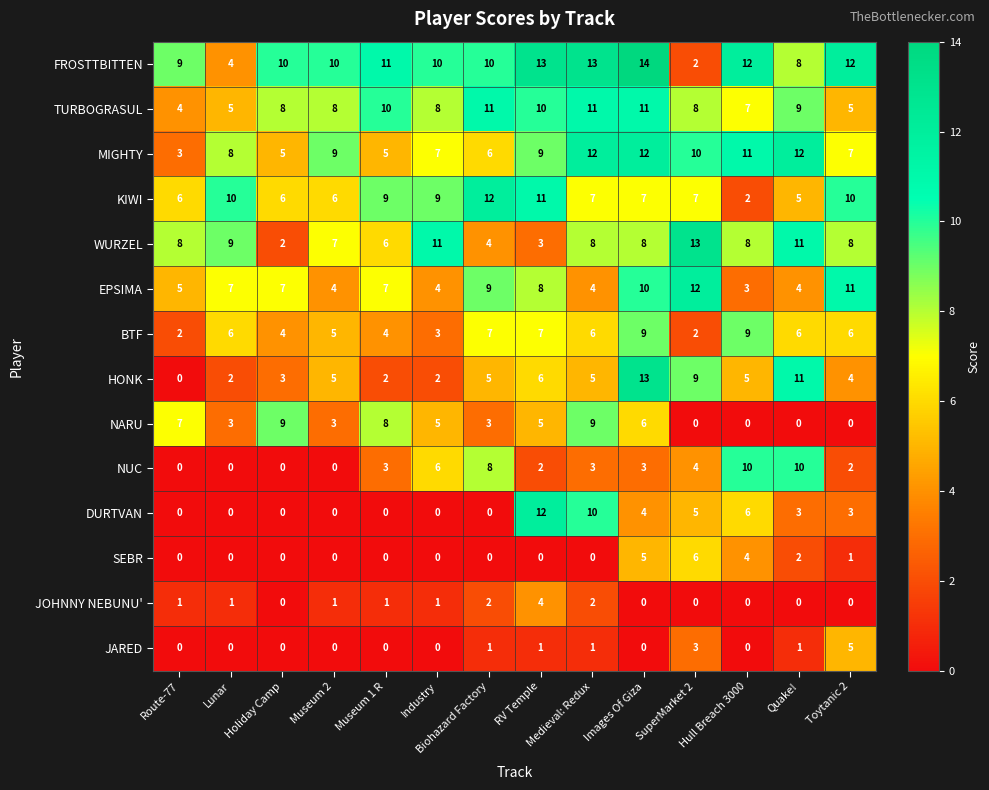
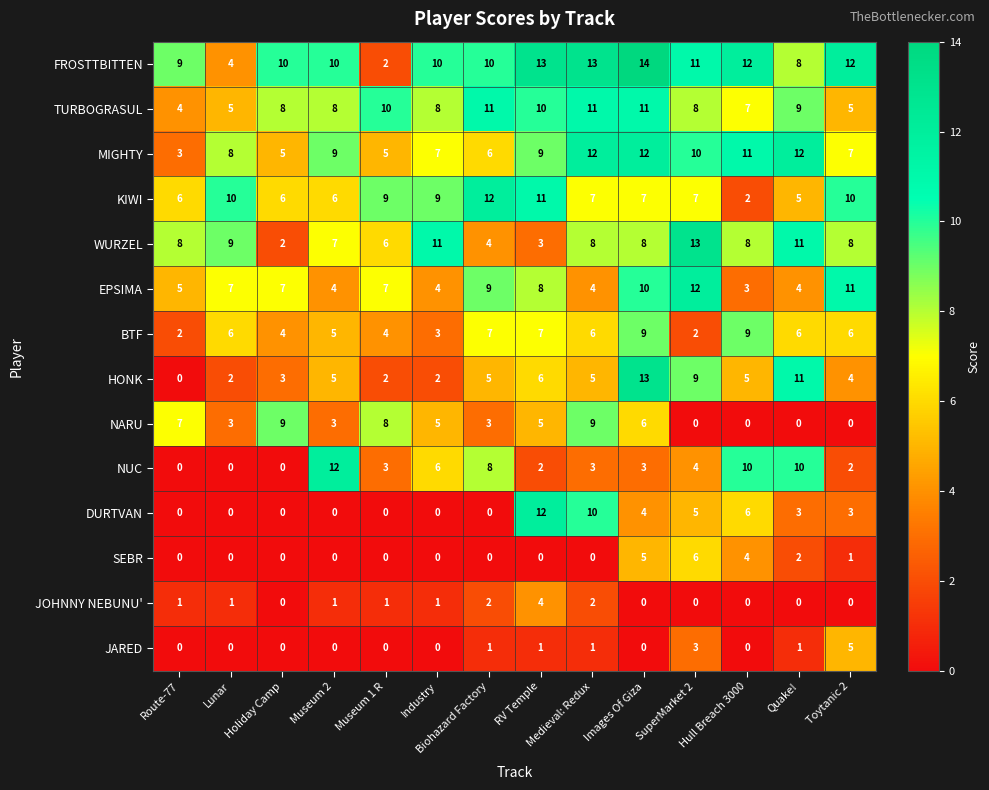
FROSTTBITTEN, Museum 1 R: 11 -> 2
FROSTTBITTEN, SuperMarket 2: 2 -> 11
NUC, Museum 2: 0 -> 12
